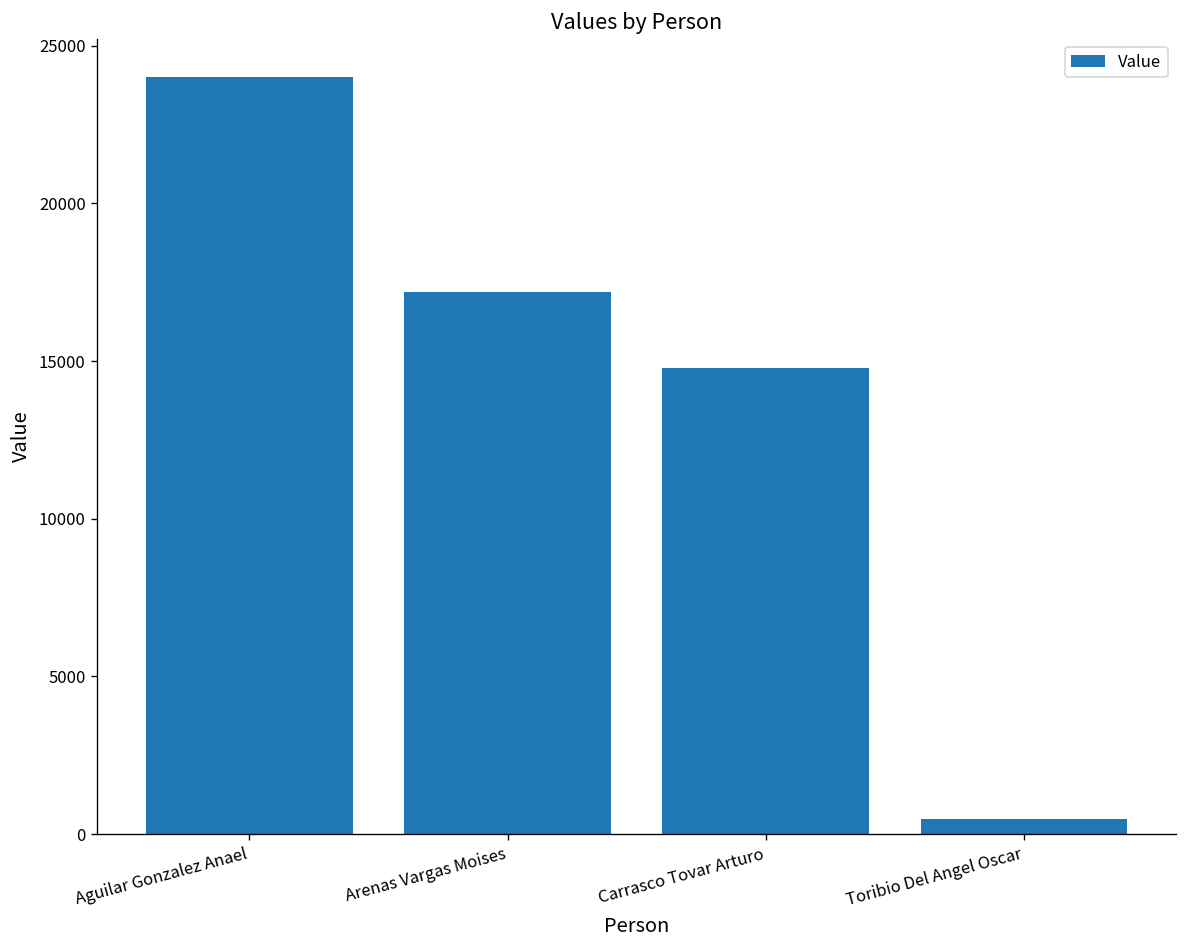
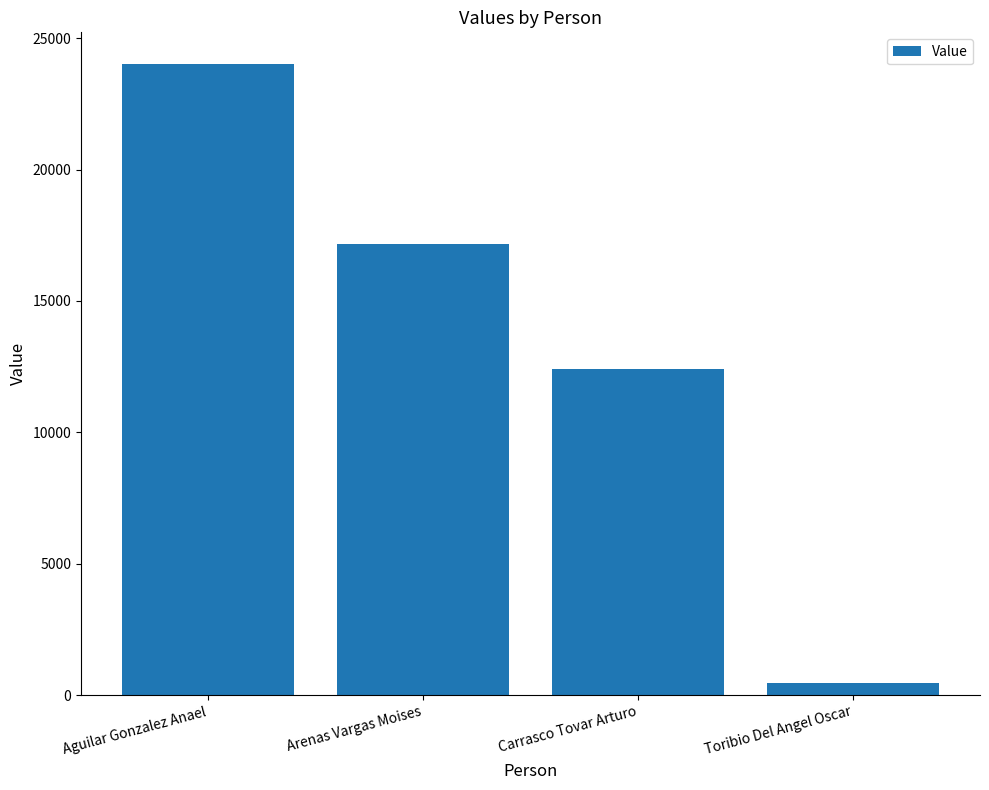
Carrasco Tovar Arturo: 14800 -> 12400
